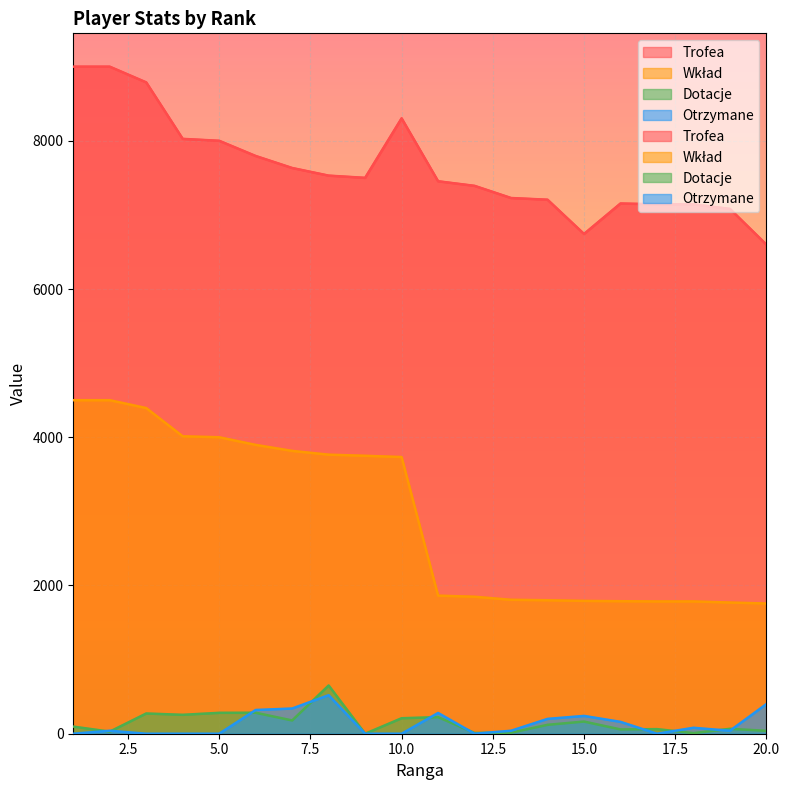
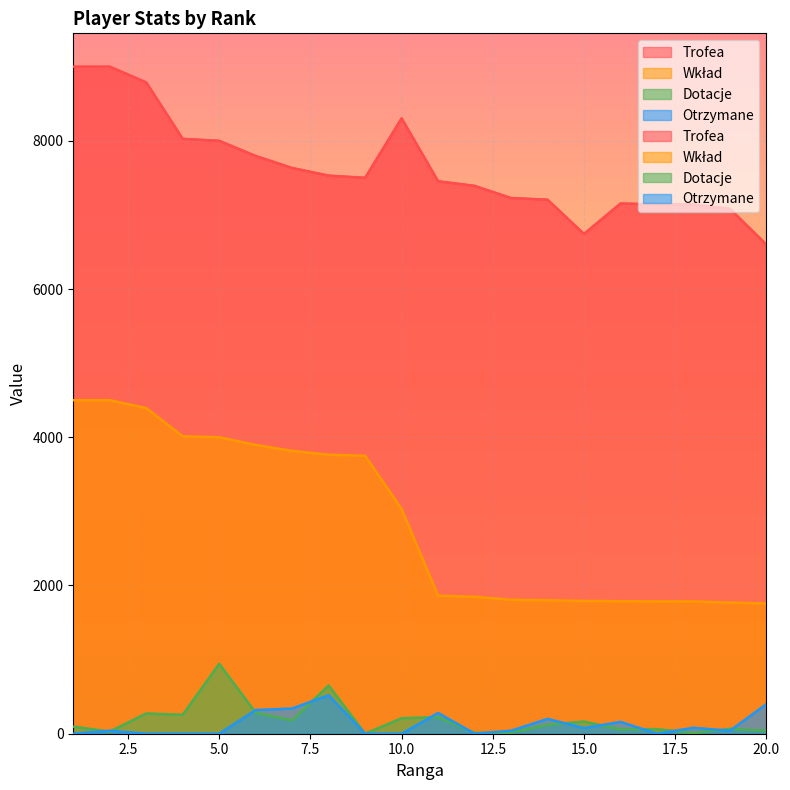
Dotacje, 5.0: 300 -> 900
Wkład, 10.0: 3700 -> 3000
Otrzymane, 15.0: 200 -> 100
